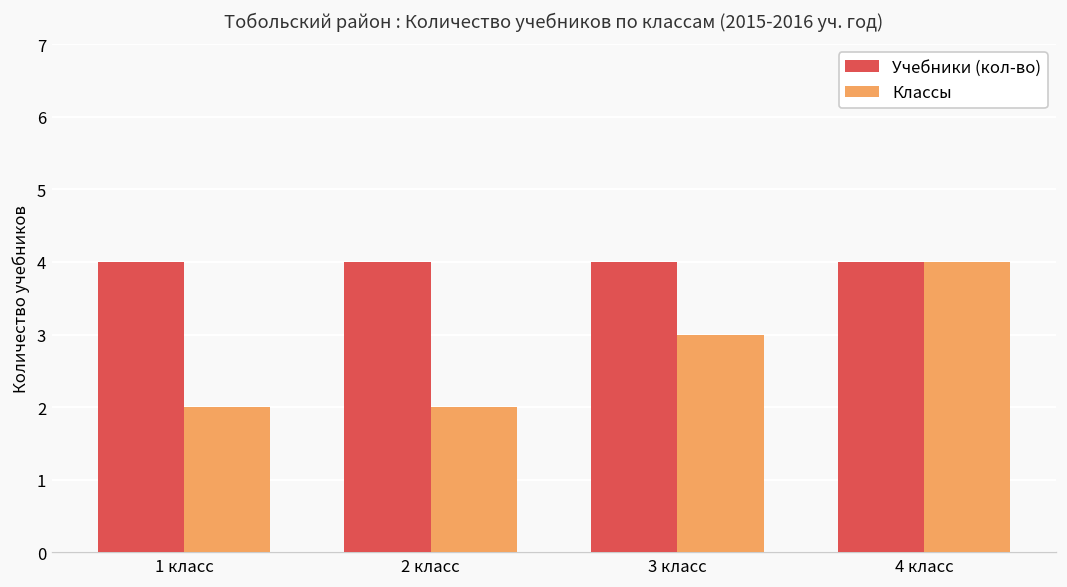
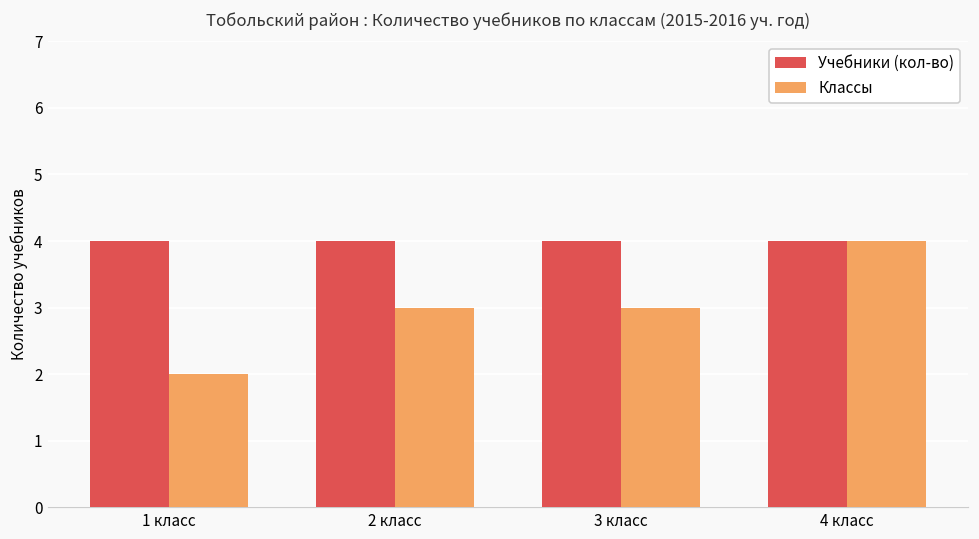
Классы, 2 класс: 2 -> 3
